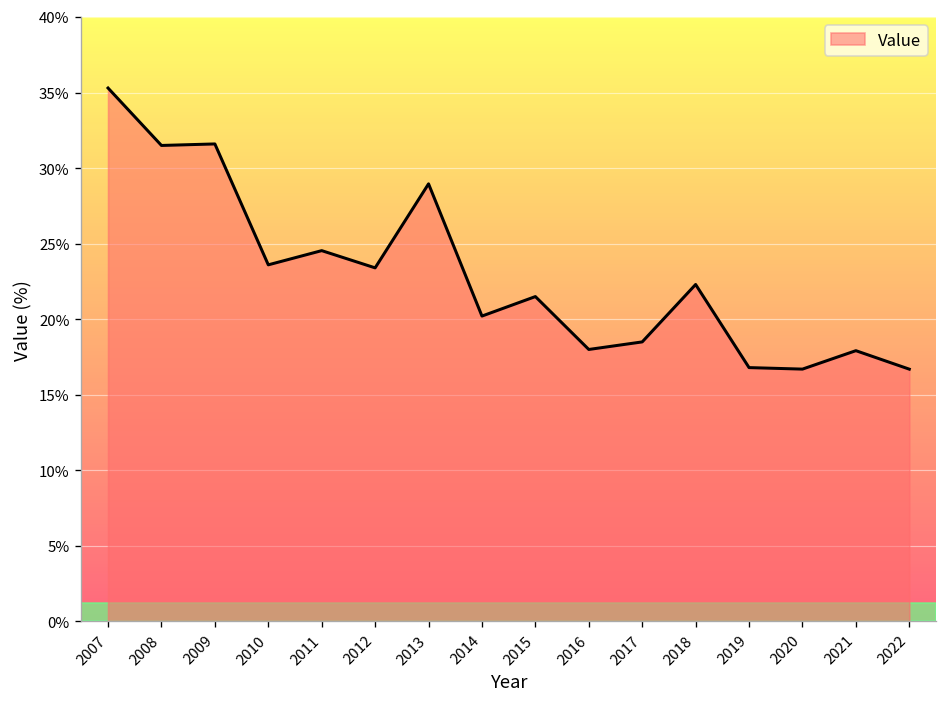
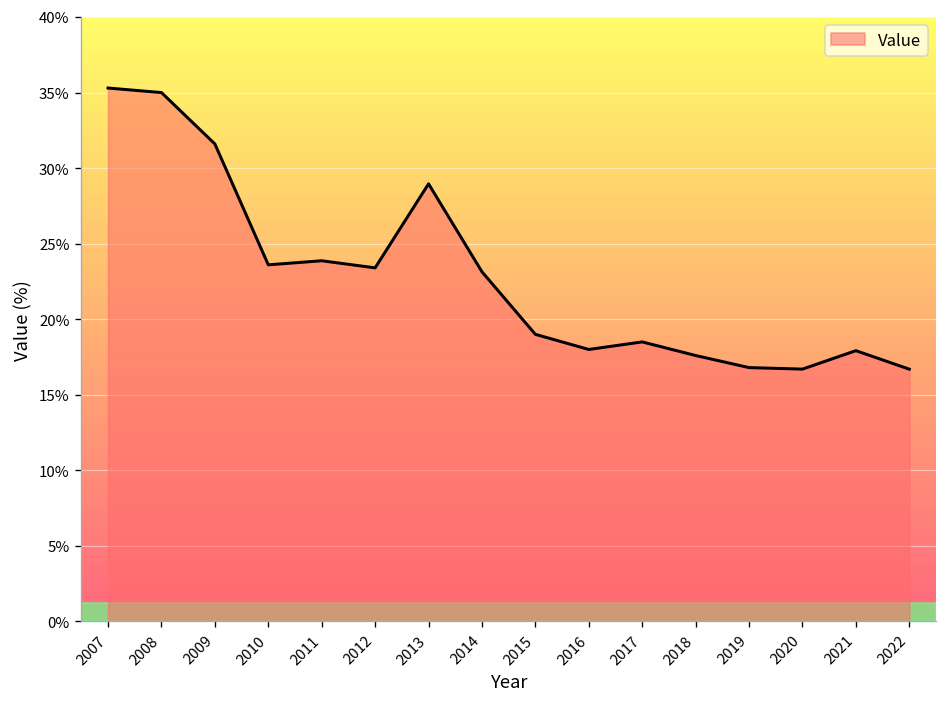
2008: 31.5% -> 35.0%
2011: 24.5% -> 23.9%
2014: 20.2% -> 23.1%
2015: 21.5% -> 19.0%
2018: 22.3% -> 17.6%
